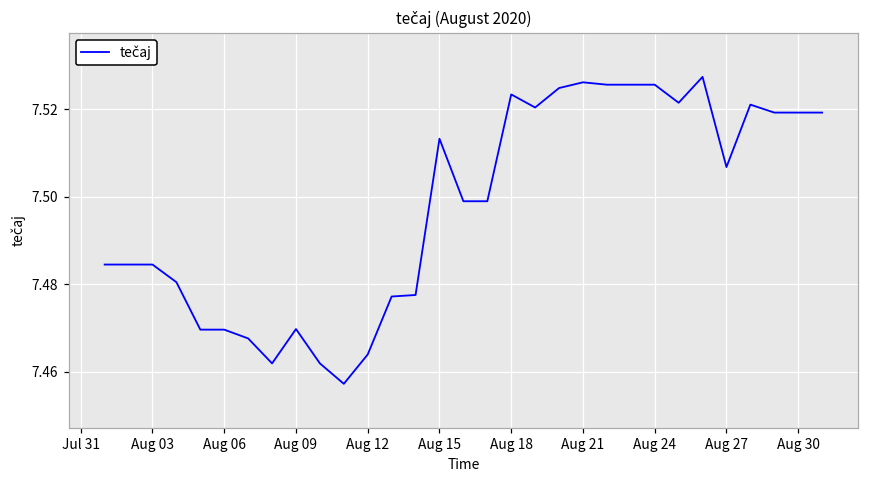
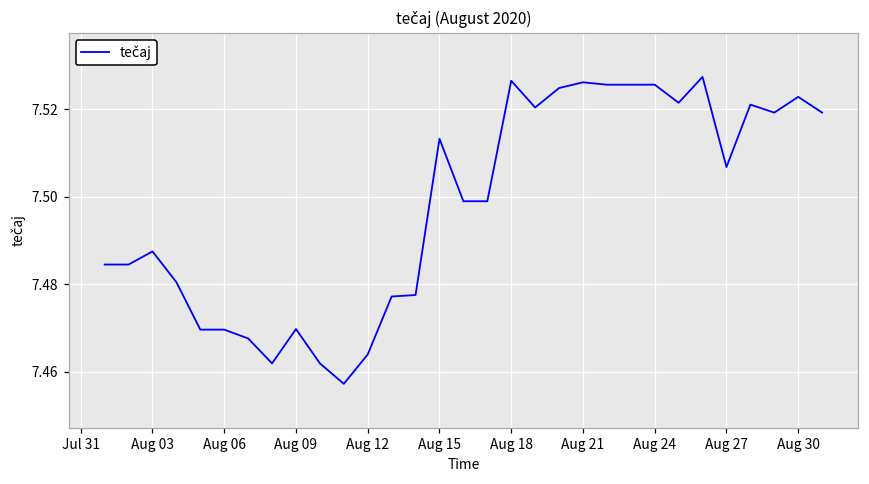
Aug 03: 7.484 -> 7.487
Aug 18: 7.523 -> 7.526
Aug 30: 7.519 -> 7.523
